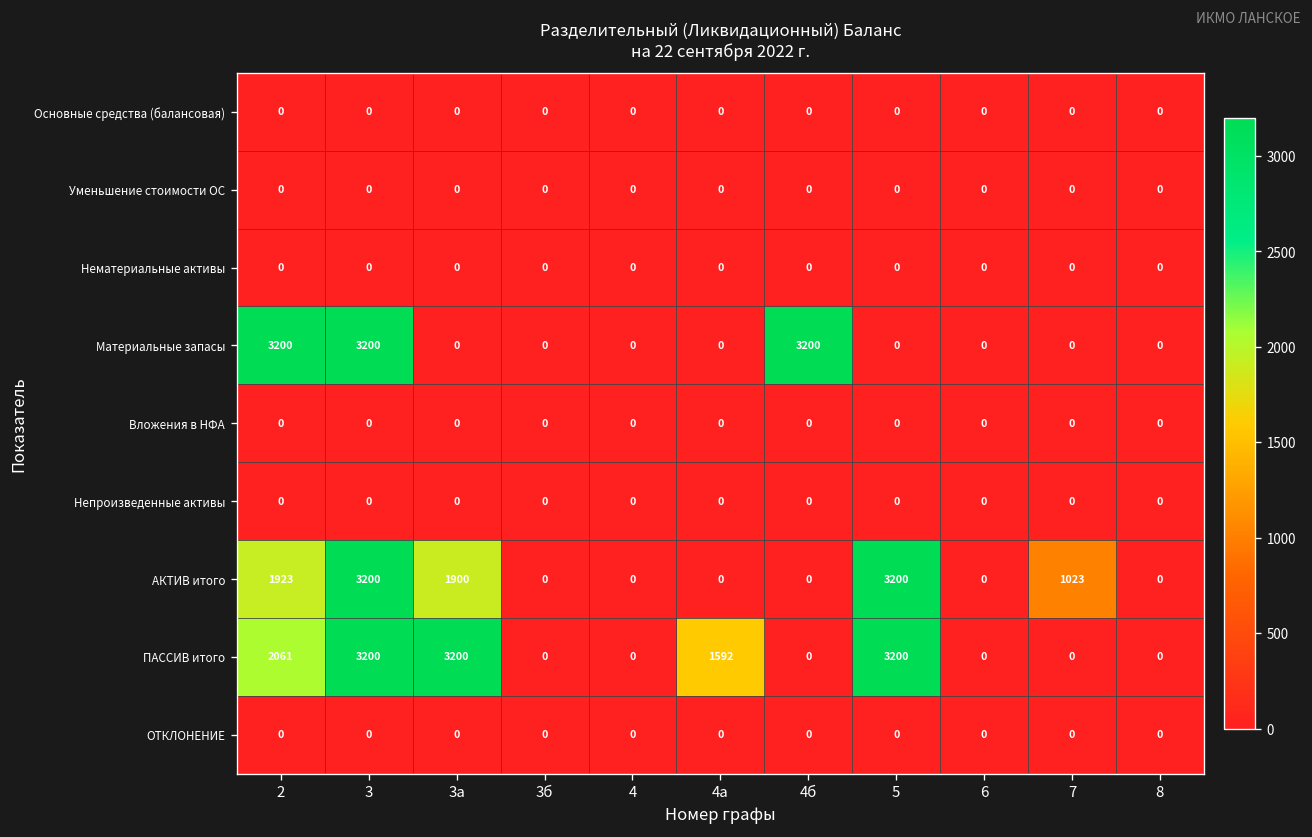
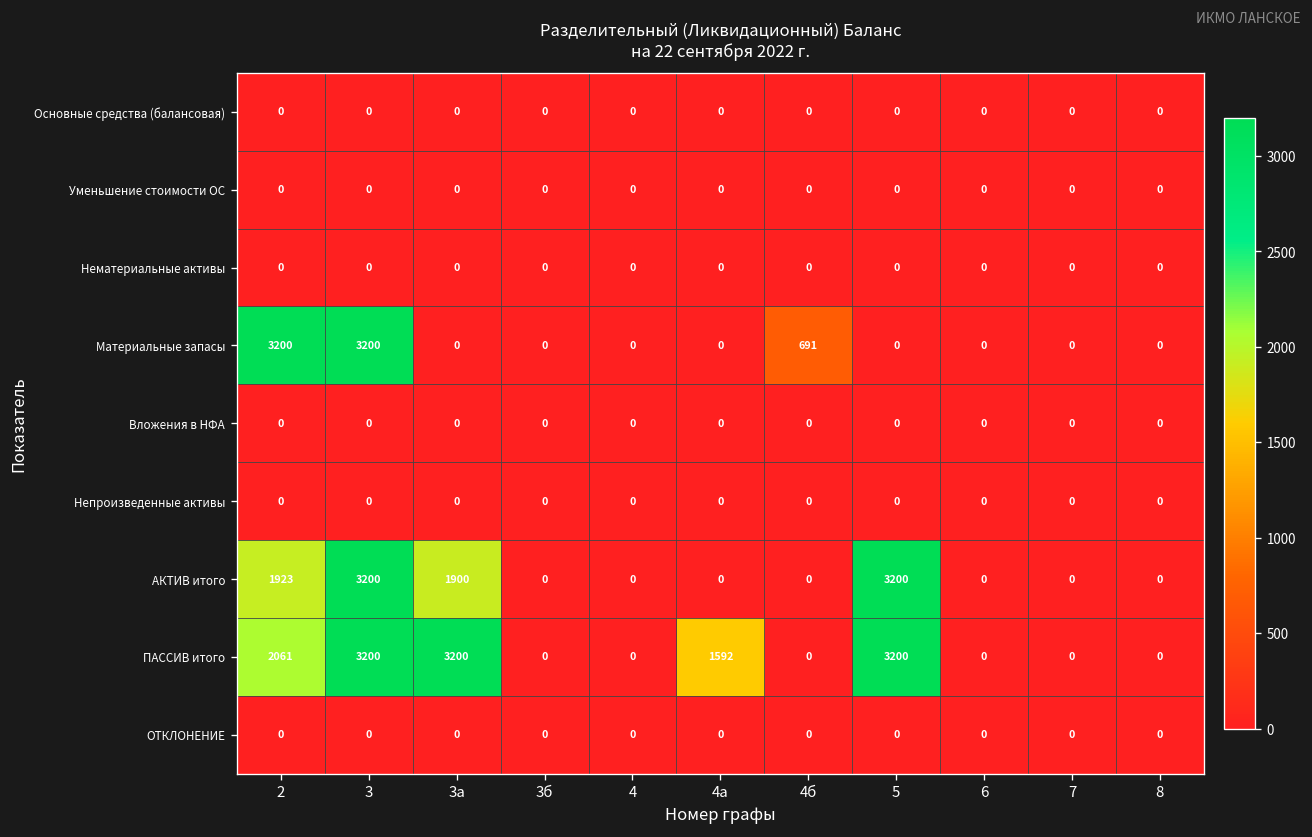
Материальные запасы, 4б: 3200 -> 691
АКТИВ итого, 7: 1023 -> 0
